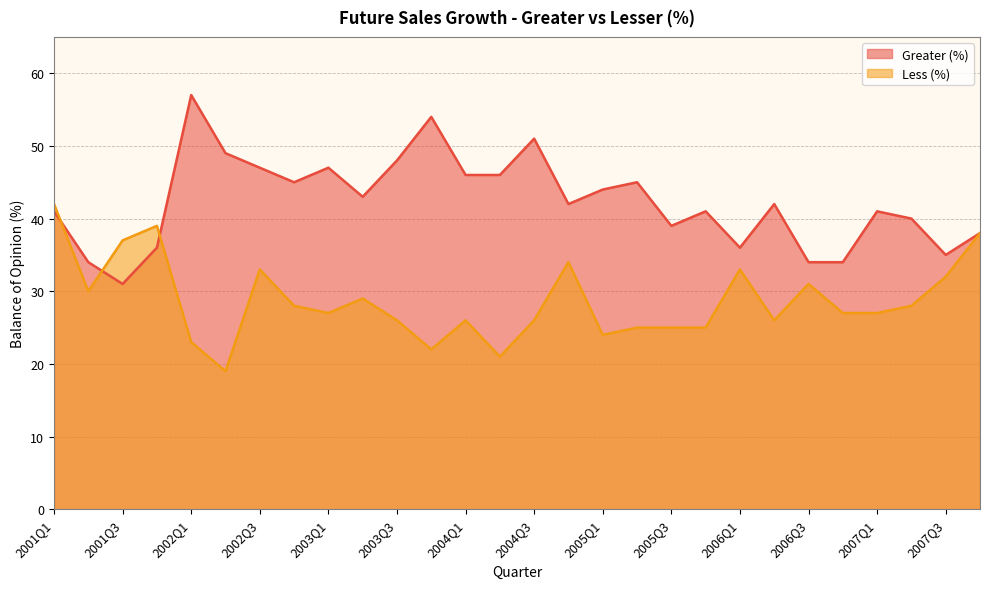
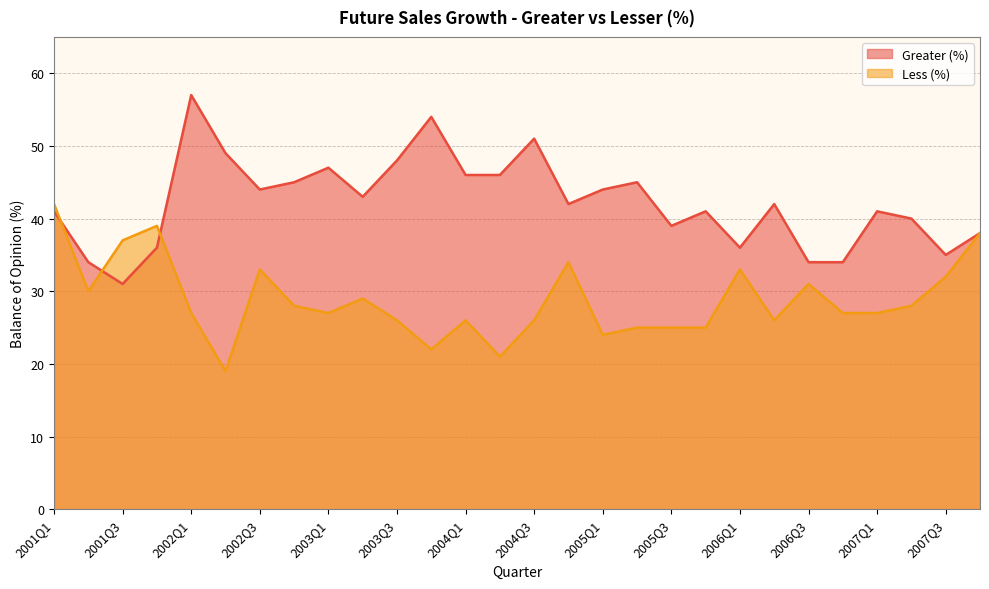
Less (%), 2002Q1: 23 -> 27
Greater (%), 2002Q3: 47 -> 44
